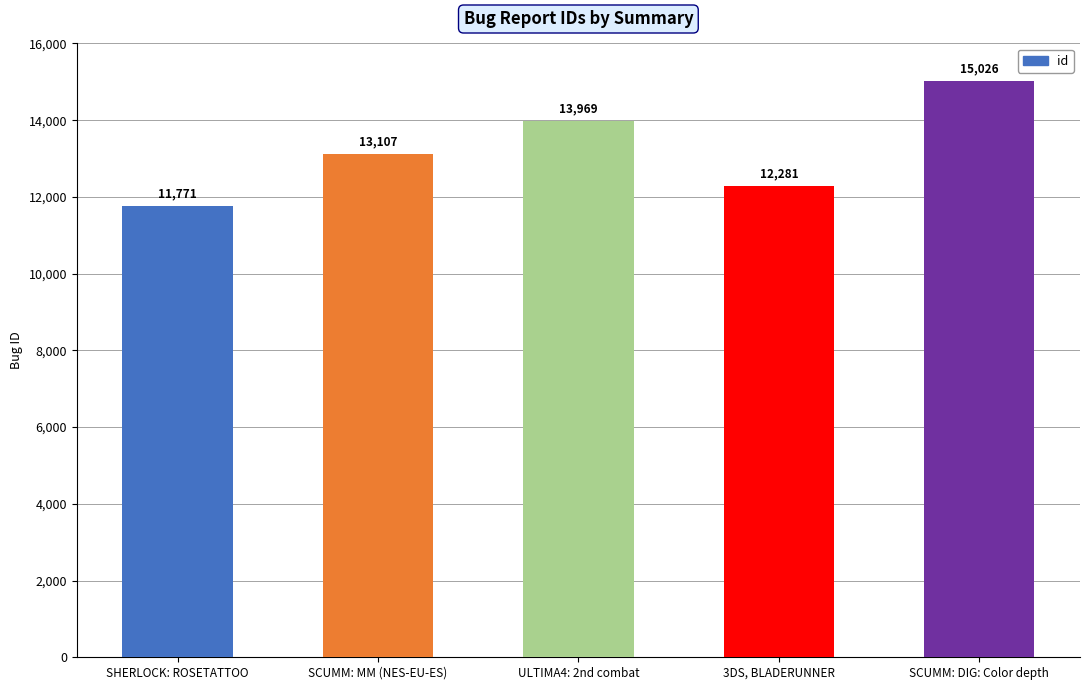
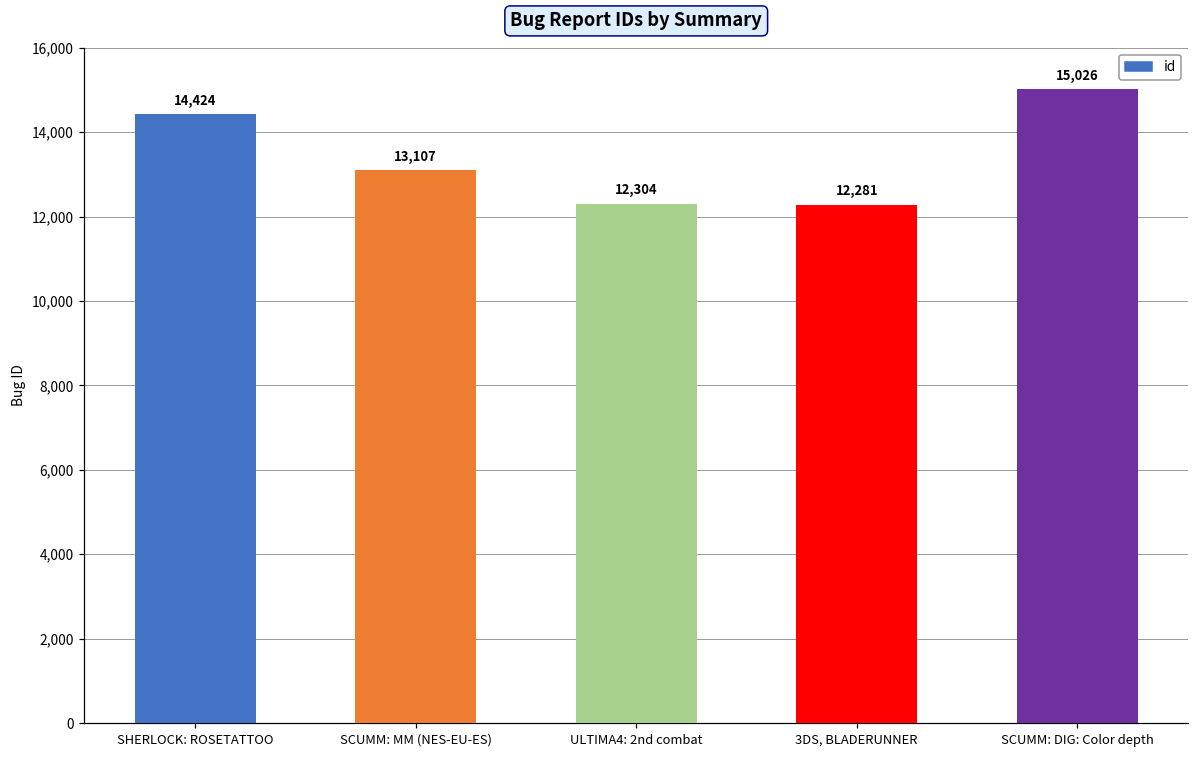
SHERLOCK: ROSETATTOO: 11,771 -> 14,424
ULTIMA4: 2nd combat: 13,969 -> 12,304
